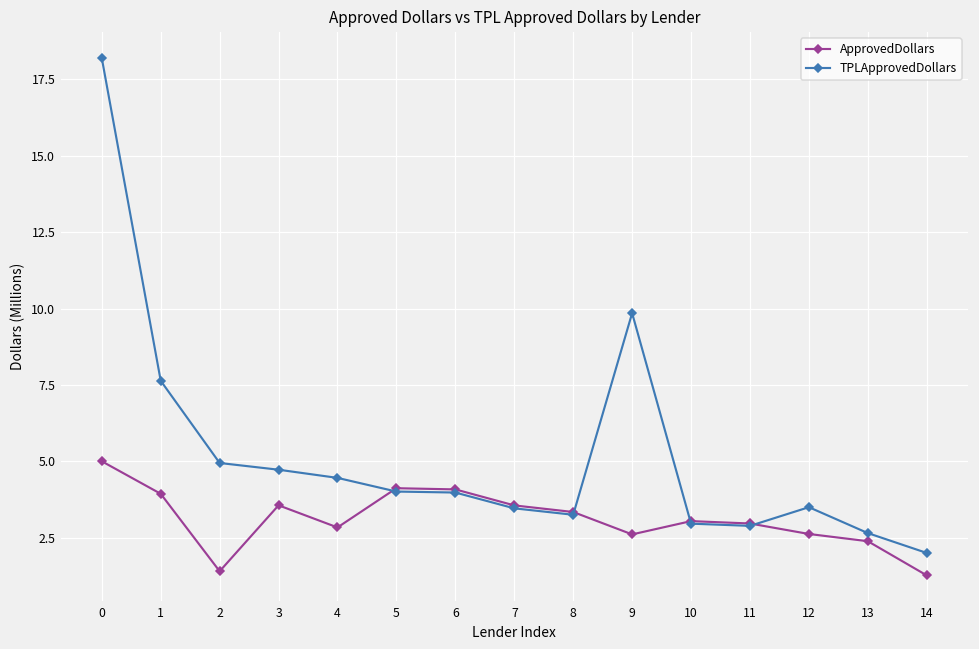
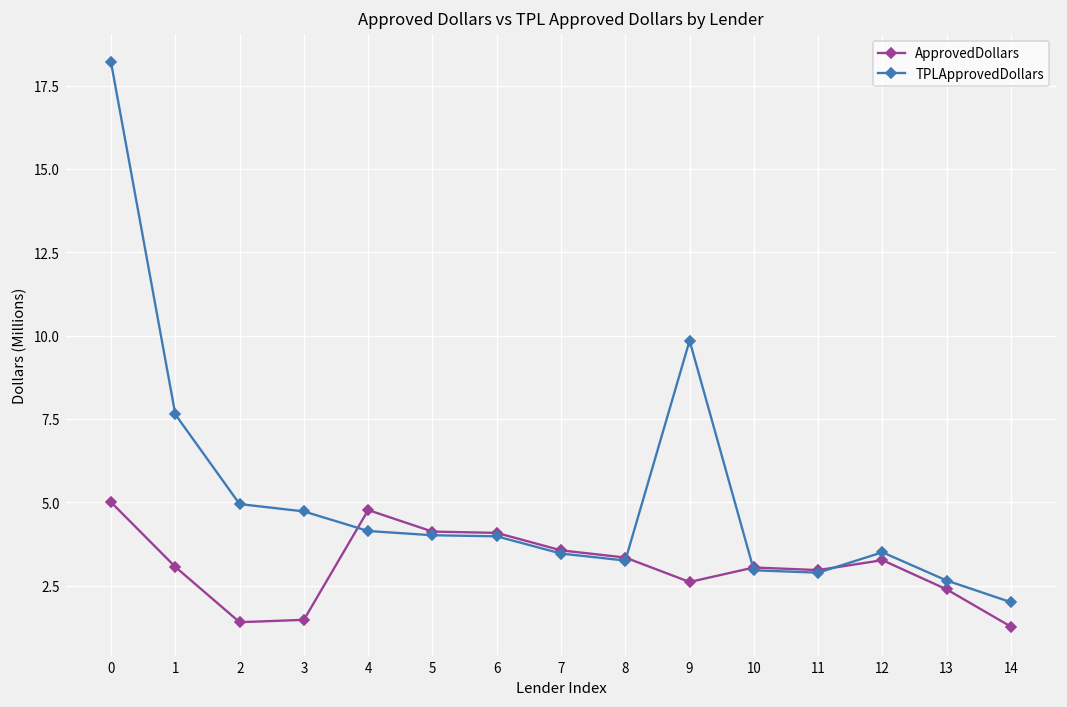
ApprovedDollars, 1: 3.9 -> 3.1
ApprovedDollars, 3: 3.6 -> 1.5
ApprovedDollars, 4: 2.8 -> 4.8
TPLApprovedDollars, 4: 4.5 -> 4.1
ApprovedDollars, 12: 2.6 -> 3.3
